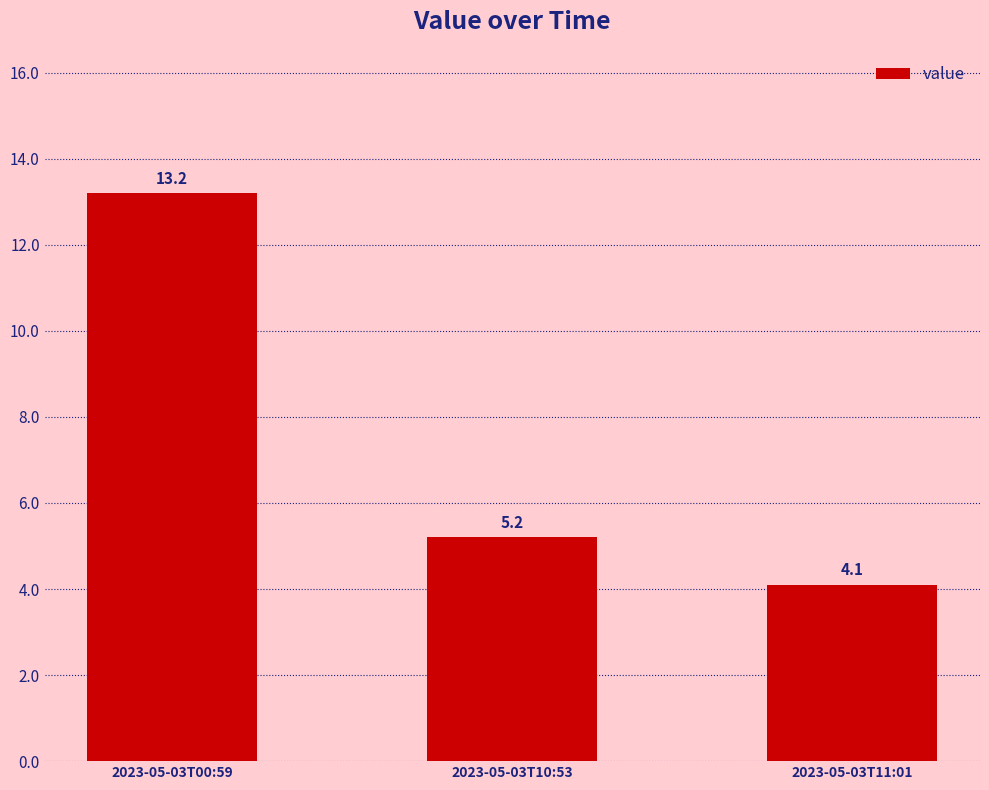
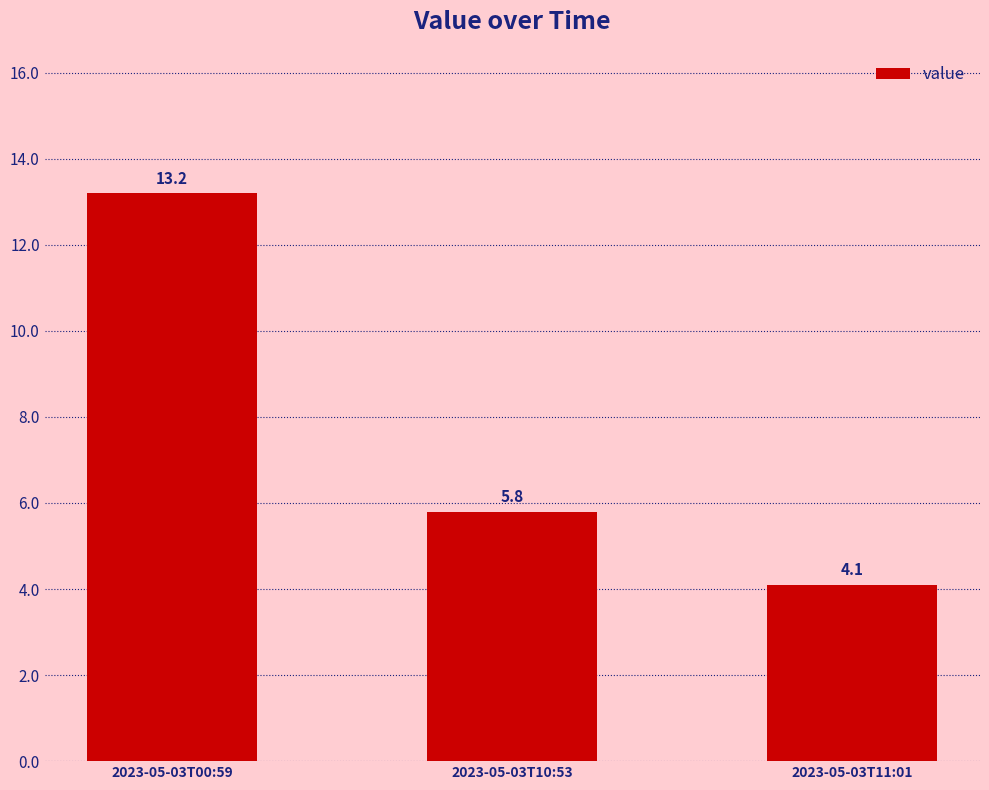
2023-05-03T10:53: 5.2 -> 5.8
